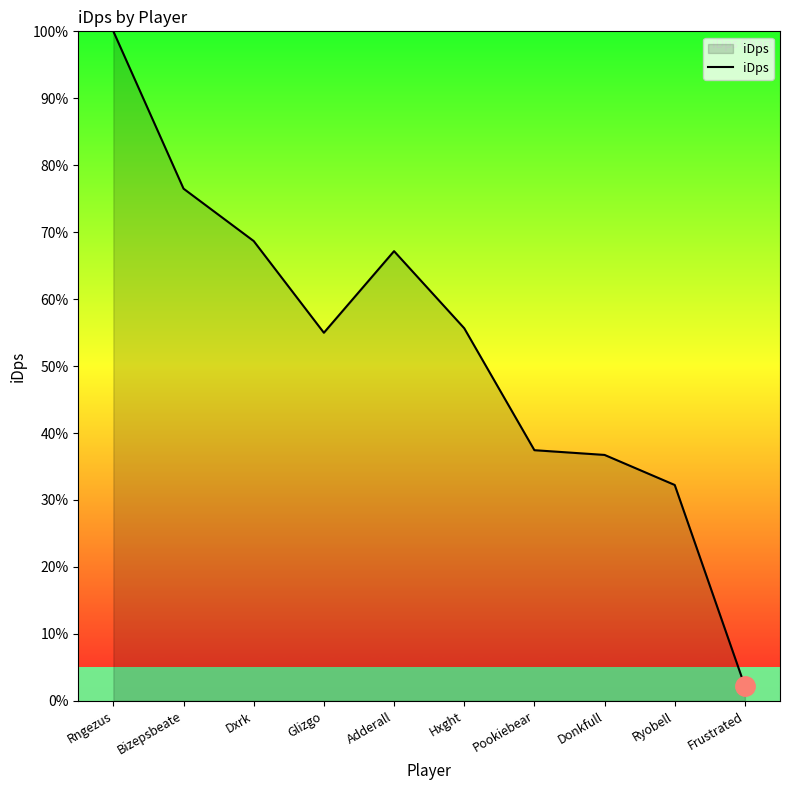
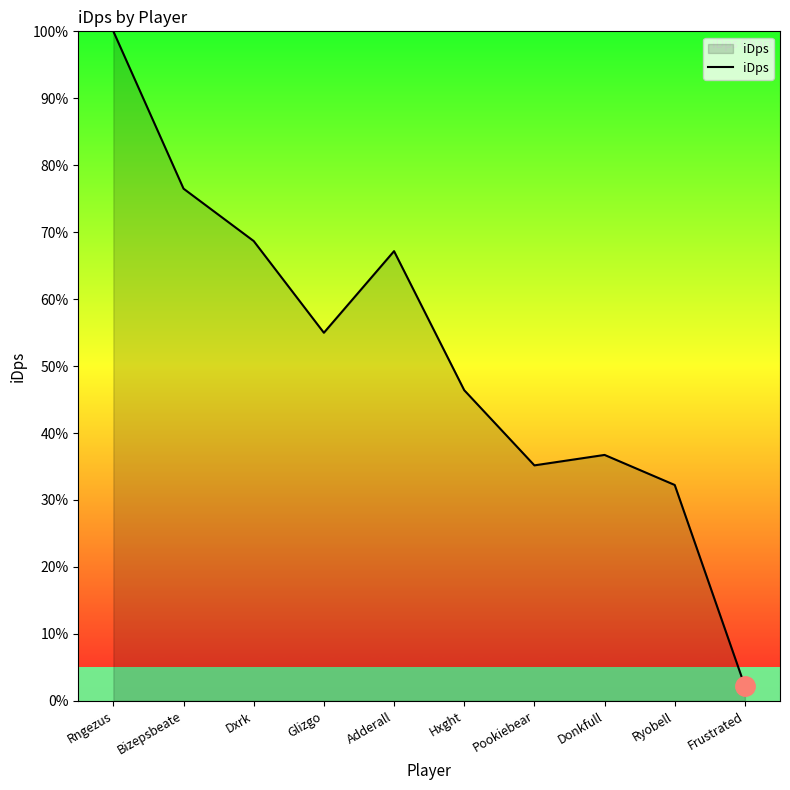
iDps, Hxght: 56% -> 46%
iDps, Pookiebear: 37% -> 35%
